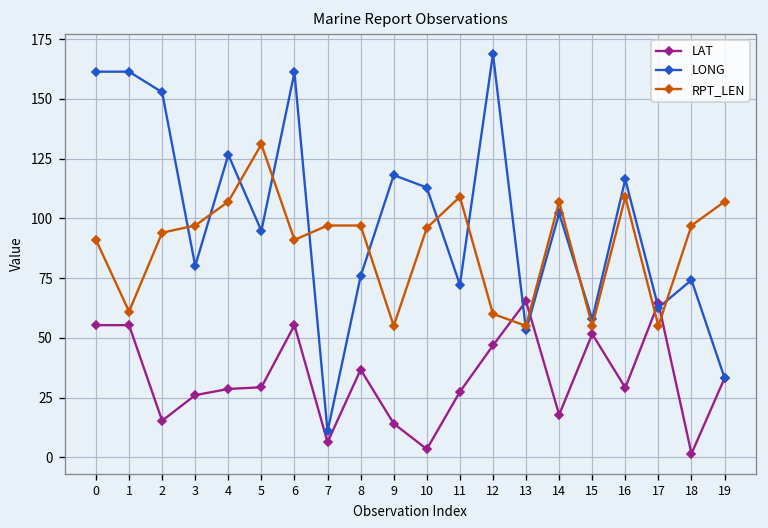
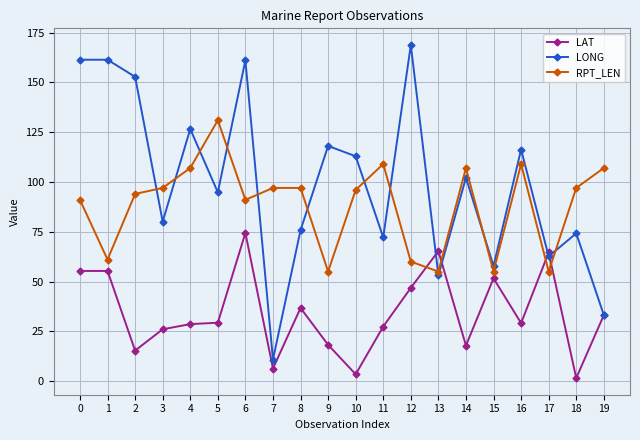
LAT, 6: 55 -> 74
LAT, 9: 14 -> 18
